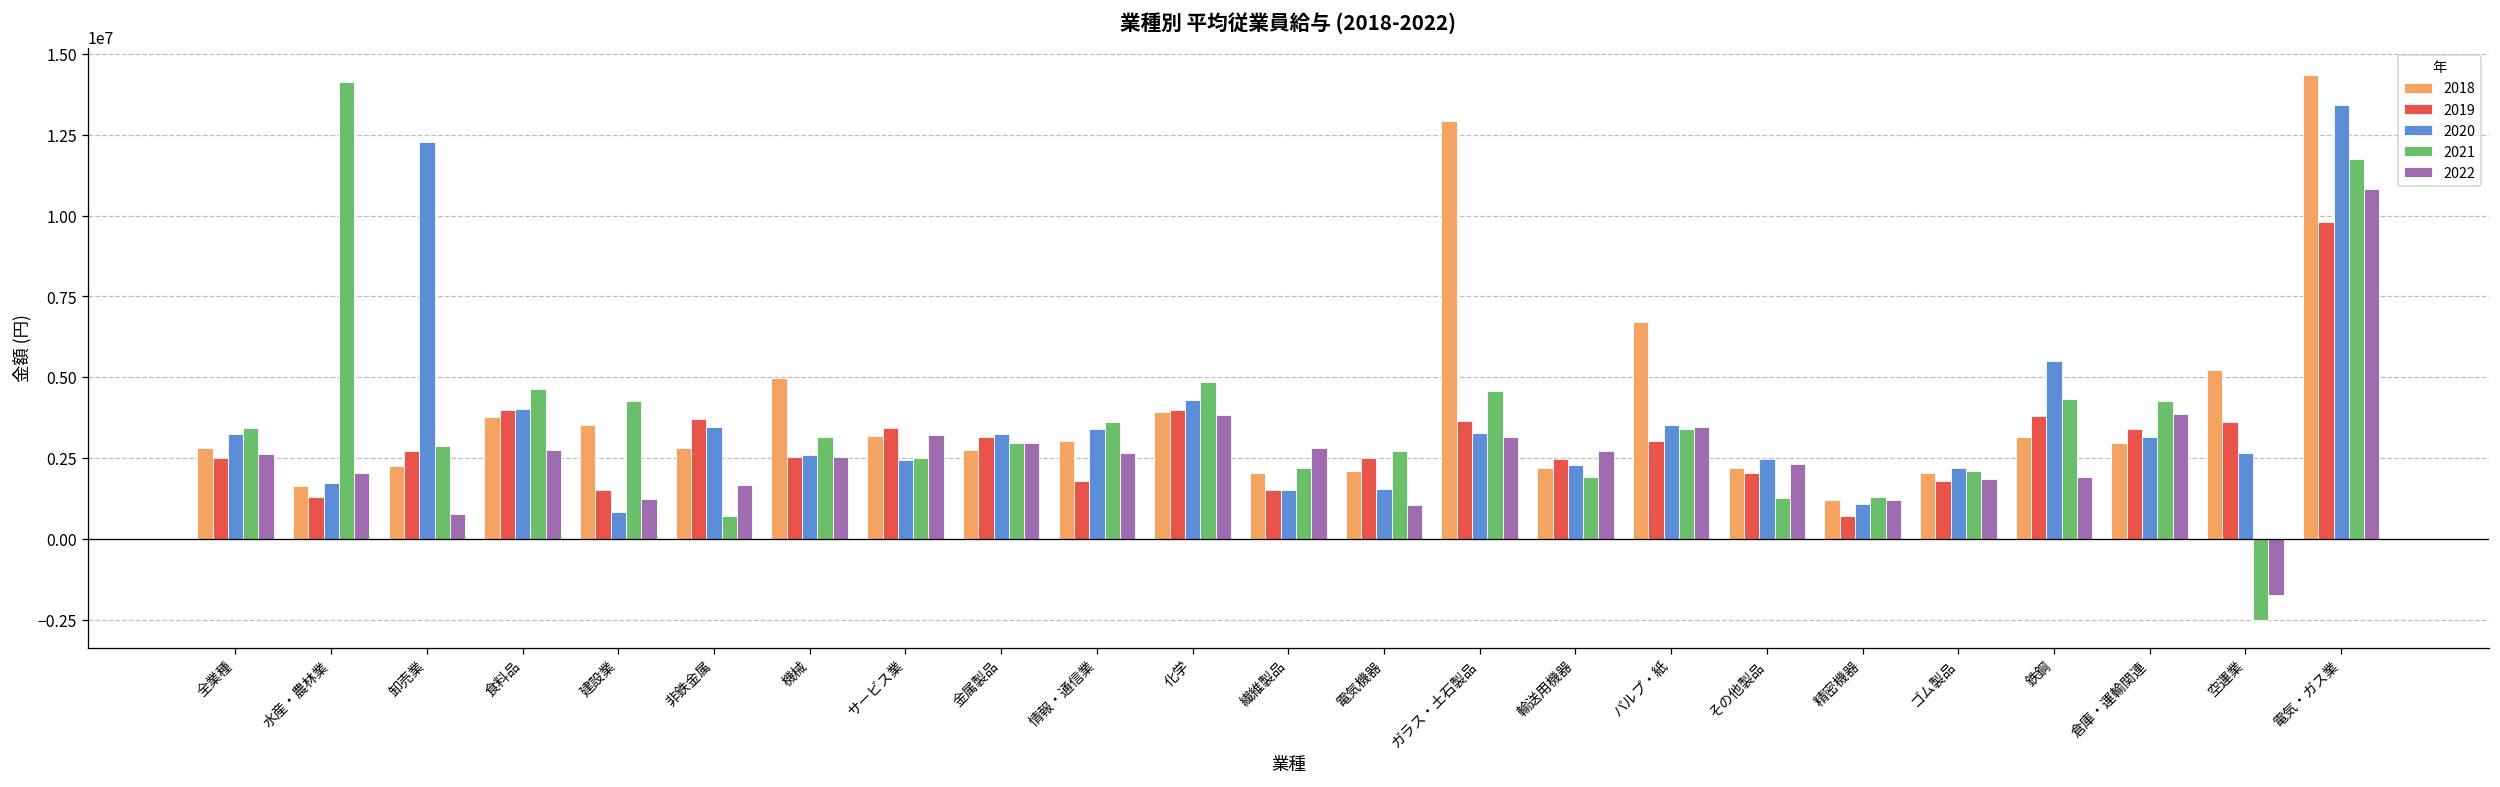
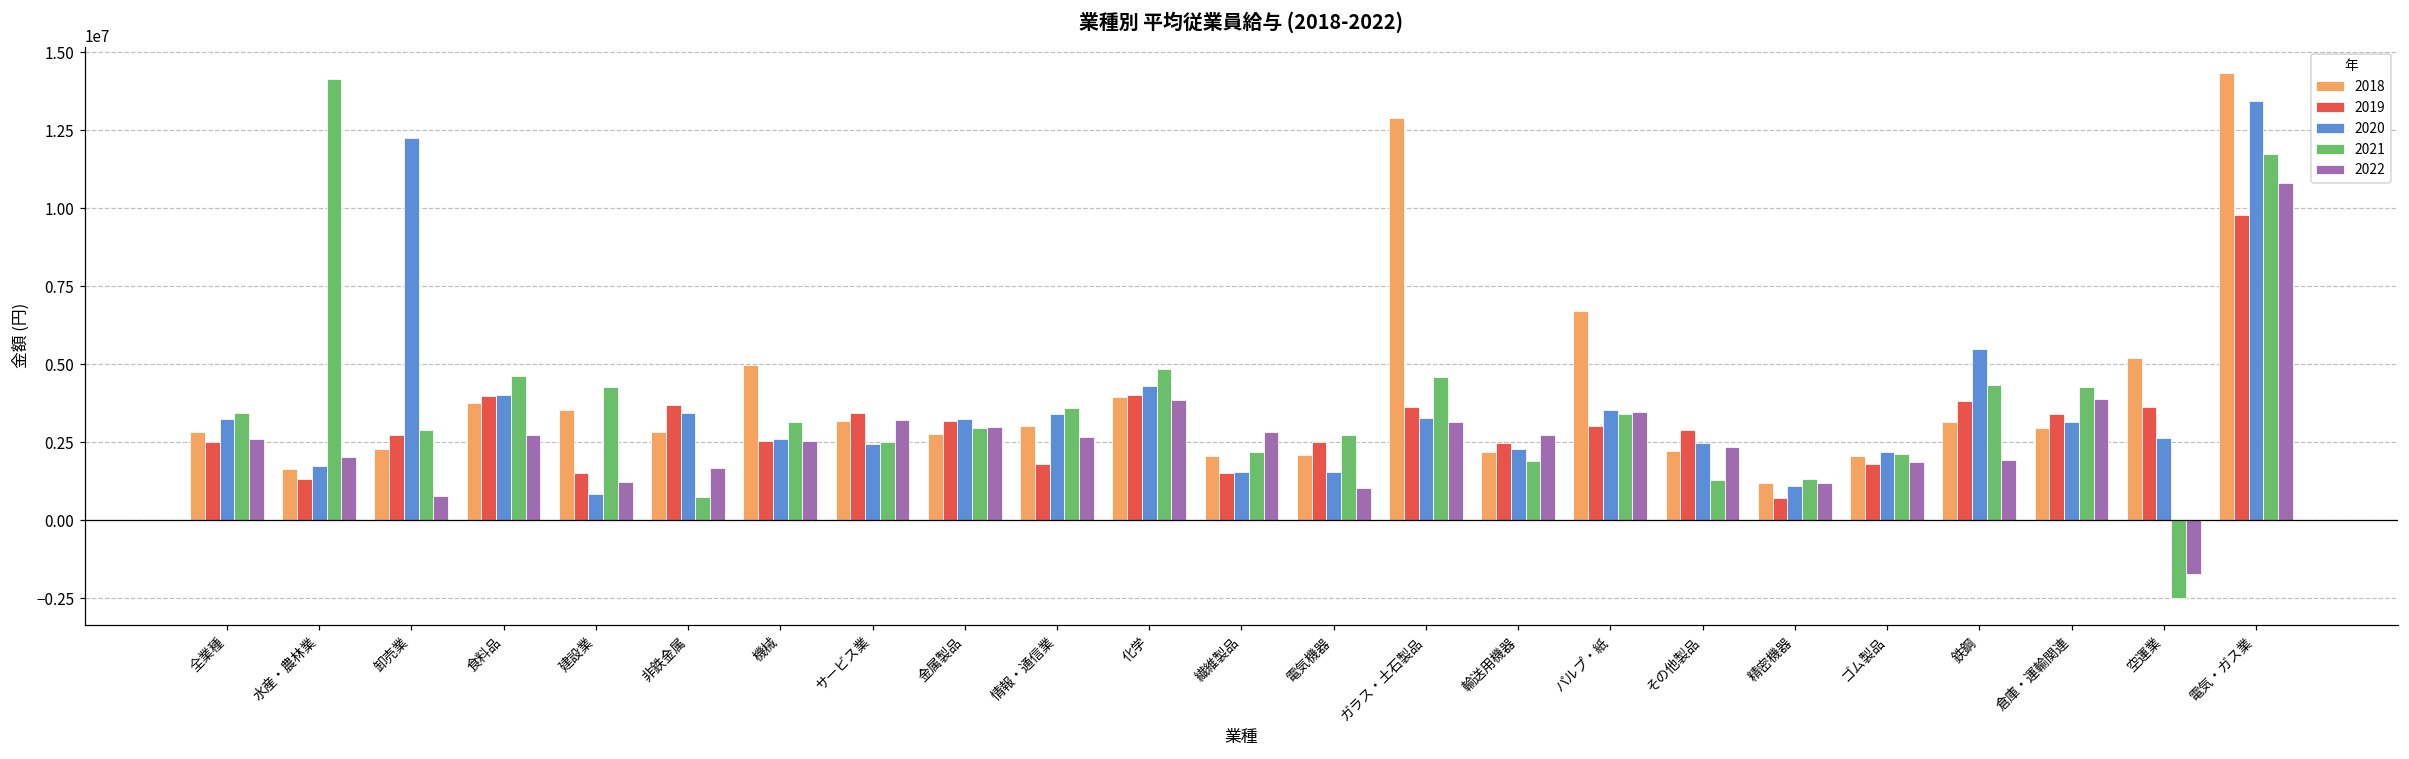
2019, その他製品: 2000000 -> 2900000
